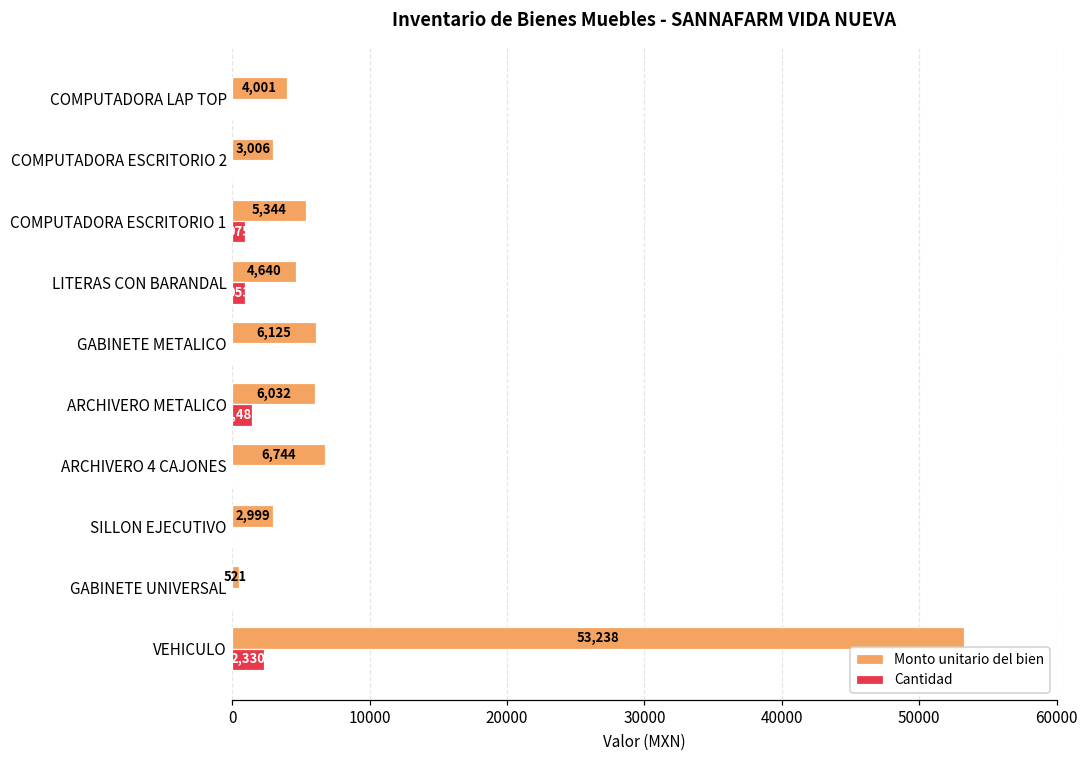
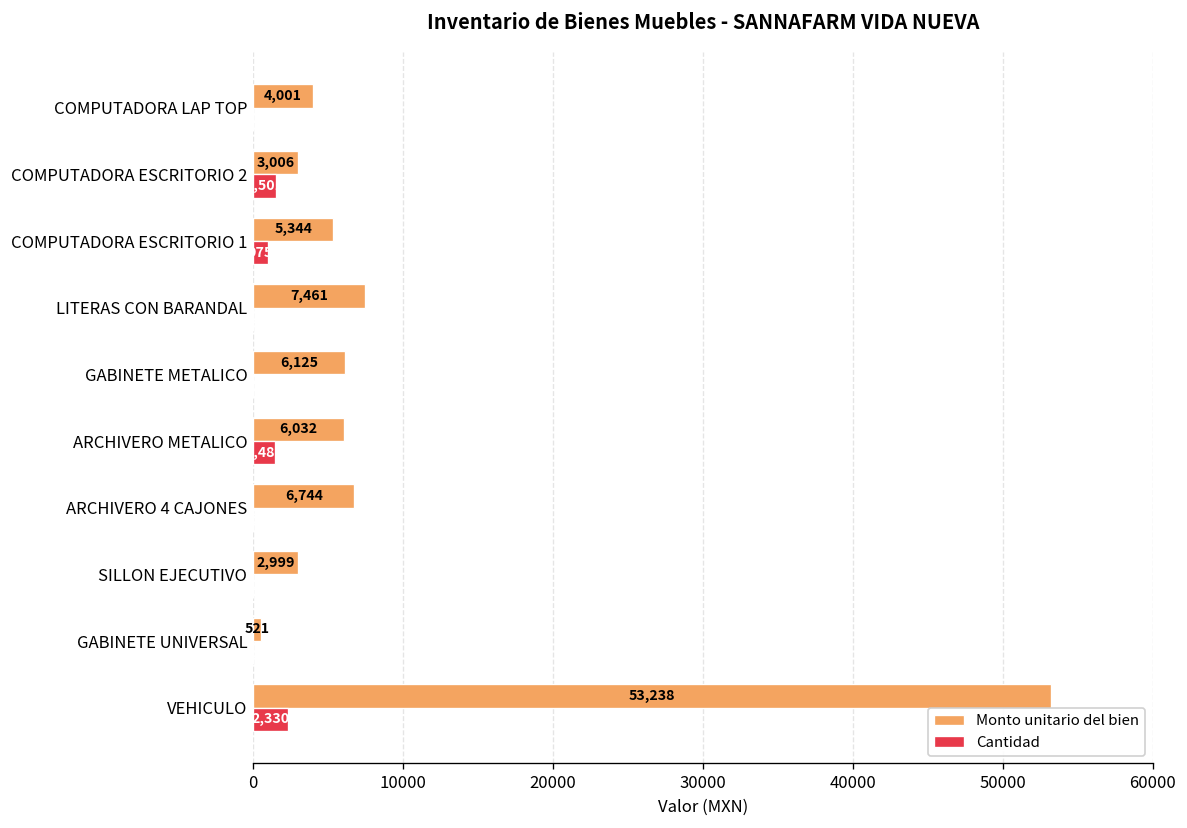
Cantidad, COMPUTADORA ESCRITORIO 2: 0 -> 1500
Monto unitario del bien, LITERAS CON BARANDAL: 4,640 -> 7,461
Cantidad, LITERAS CON BARANDAL: 1000 -> 0
